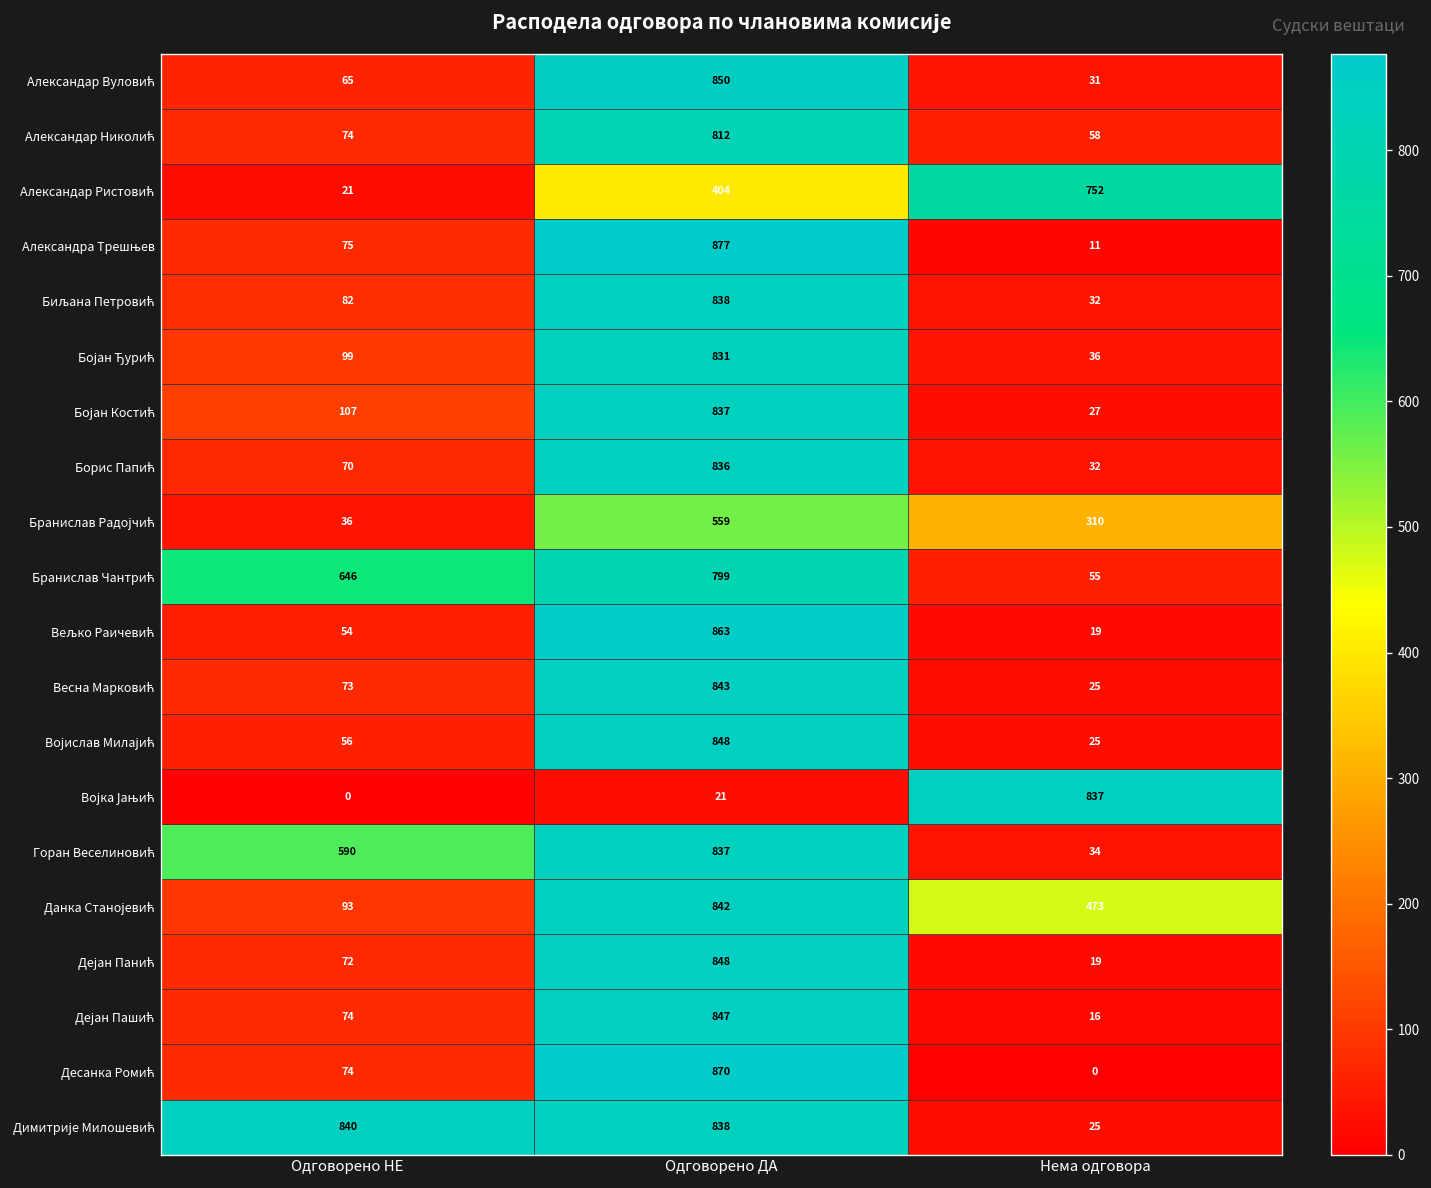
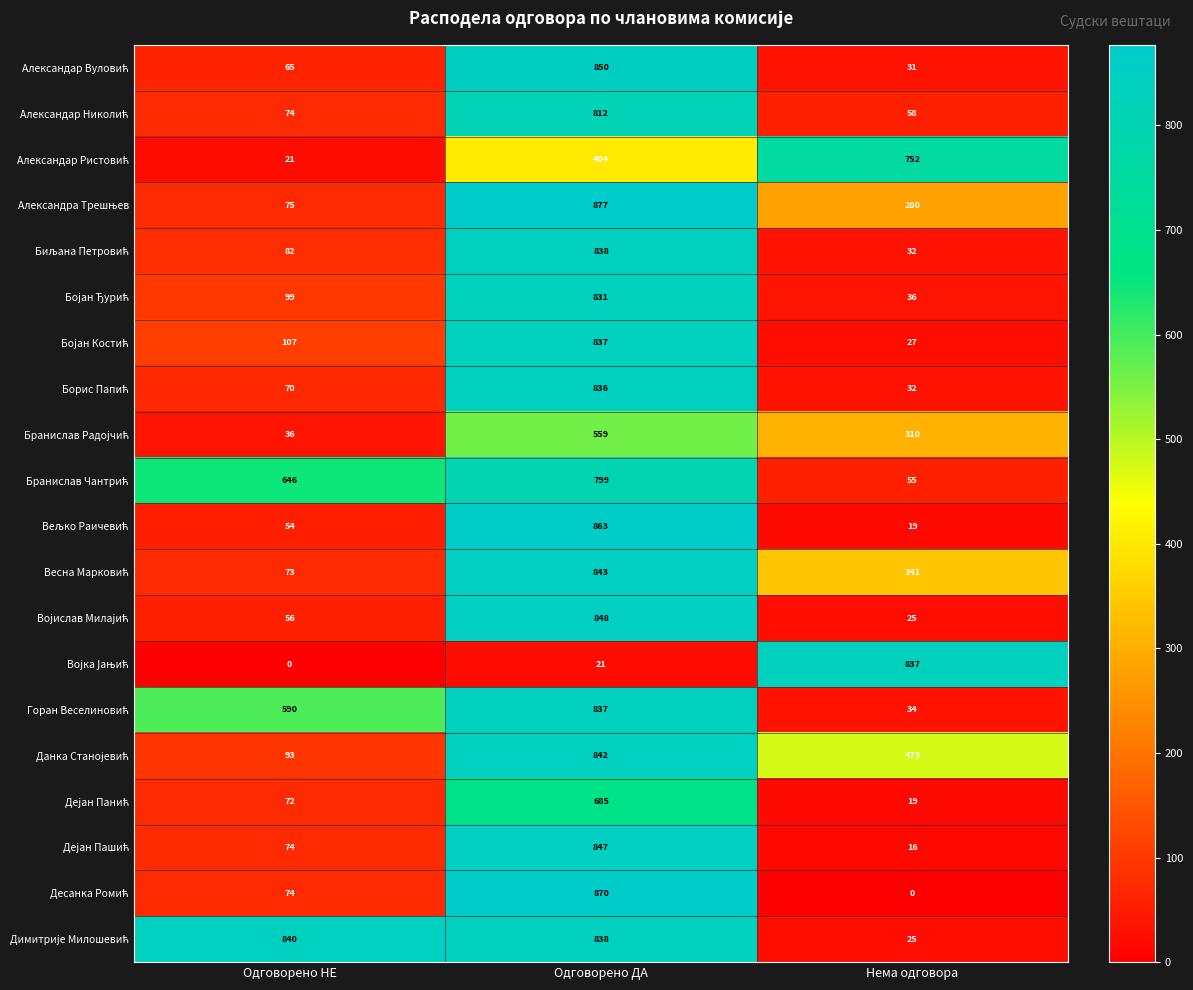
Александра Трешњев, Нема одговора: 11 -> 280
Весна Марковић, Нема одговора: 25 -> 341
Дејан Панић, Одговорено ДА: 848 -> 685
